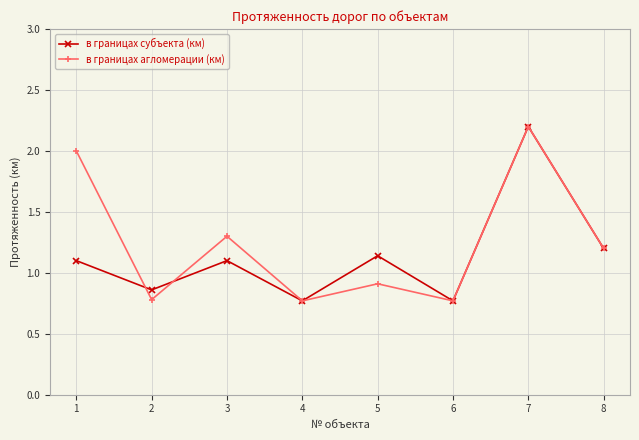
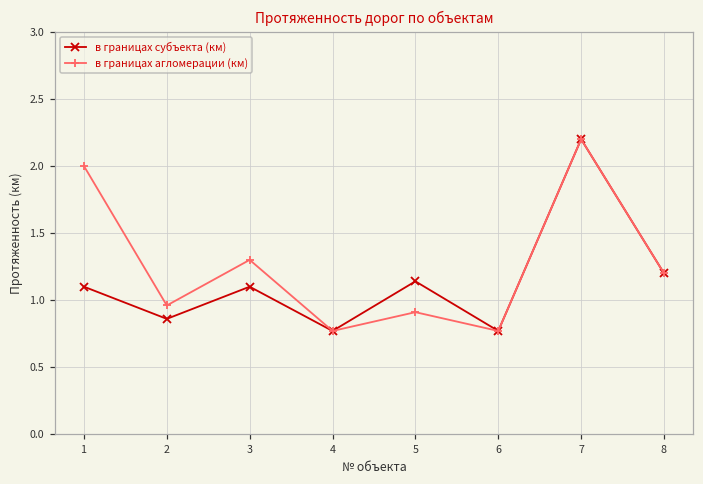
в границах агломерации (км), 2: 0.78 -> 0.96
